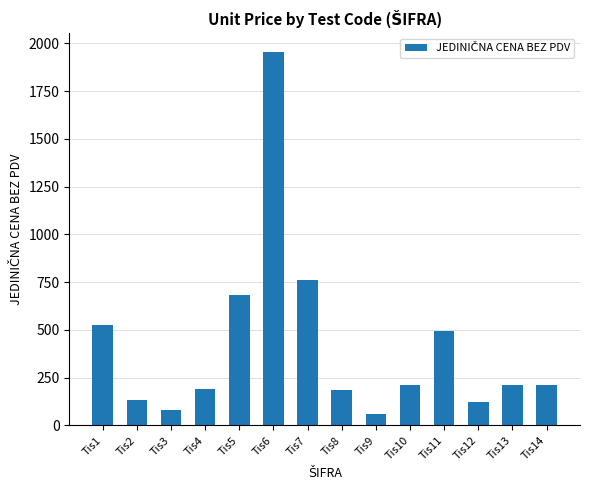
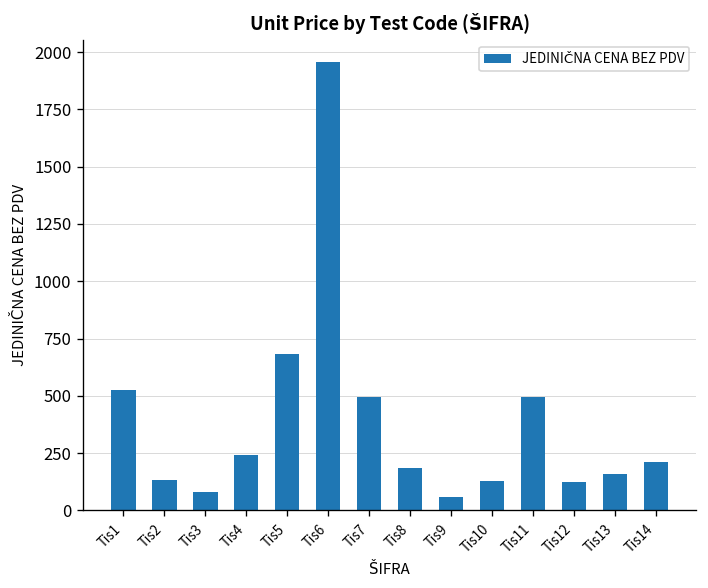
Tis4: 190 -> 240
Tis7: 760 -> 500
Tis10: 210 -> 130
Tis13: 210 -> 160
